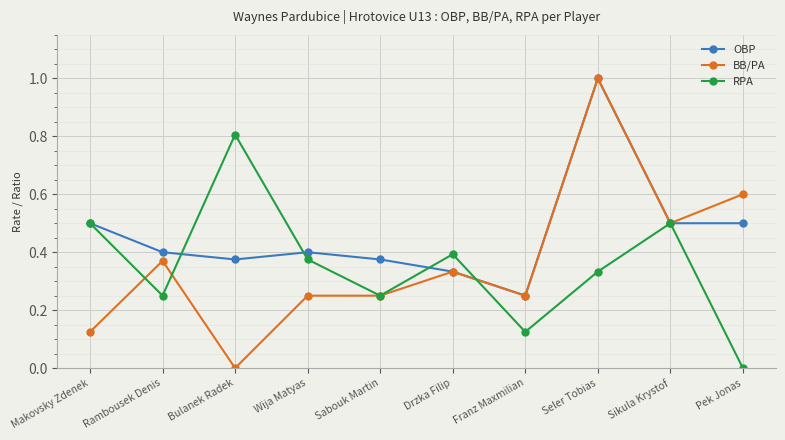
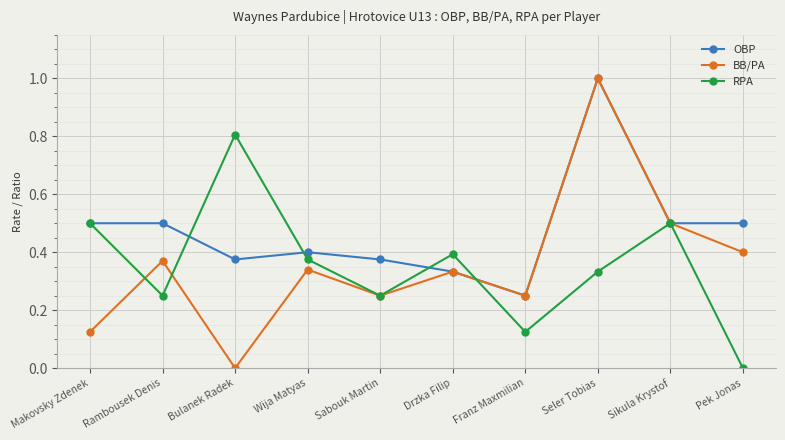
OBP, Rambousek Denis: 0.4 -> 0.5
BB/PA, Wija Matyas: 0.25 -> 0.34
BB/PA, Pek Jonas: 0.6 -> 0.4
